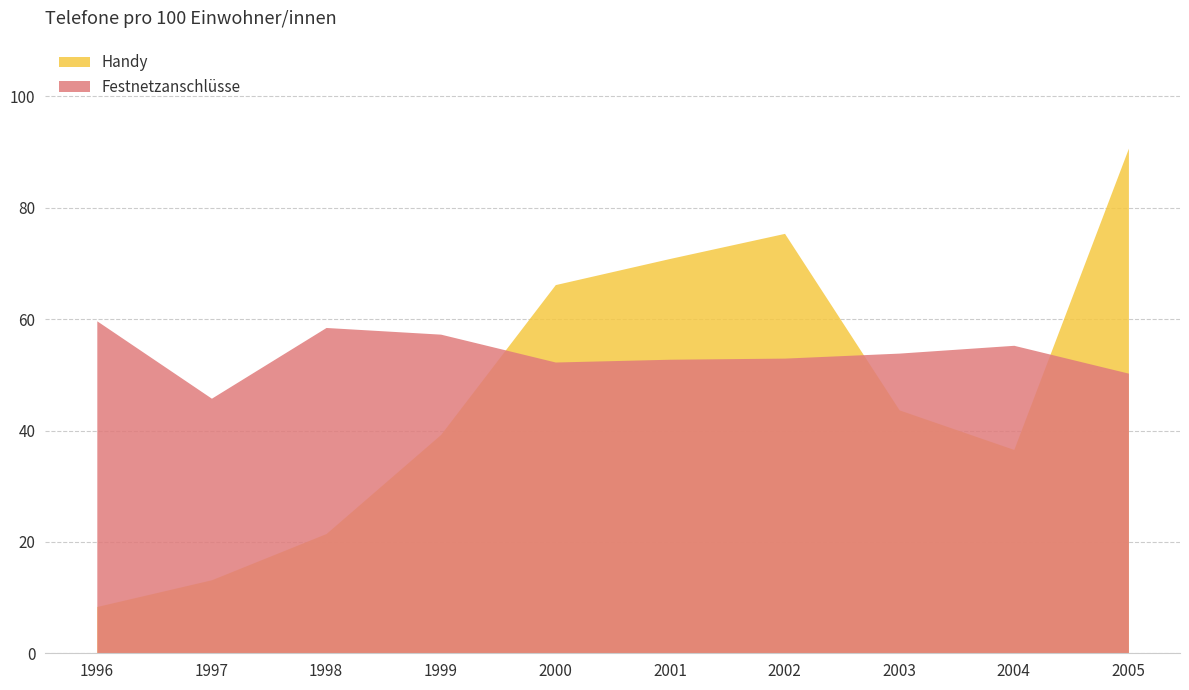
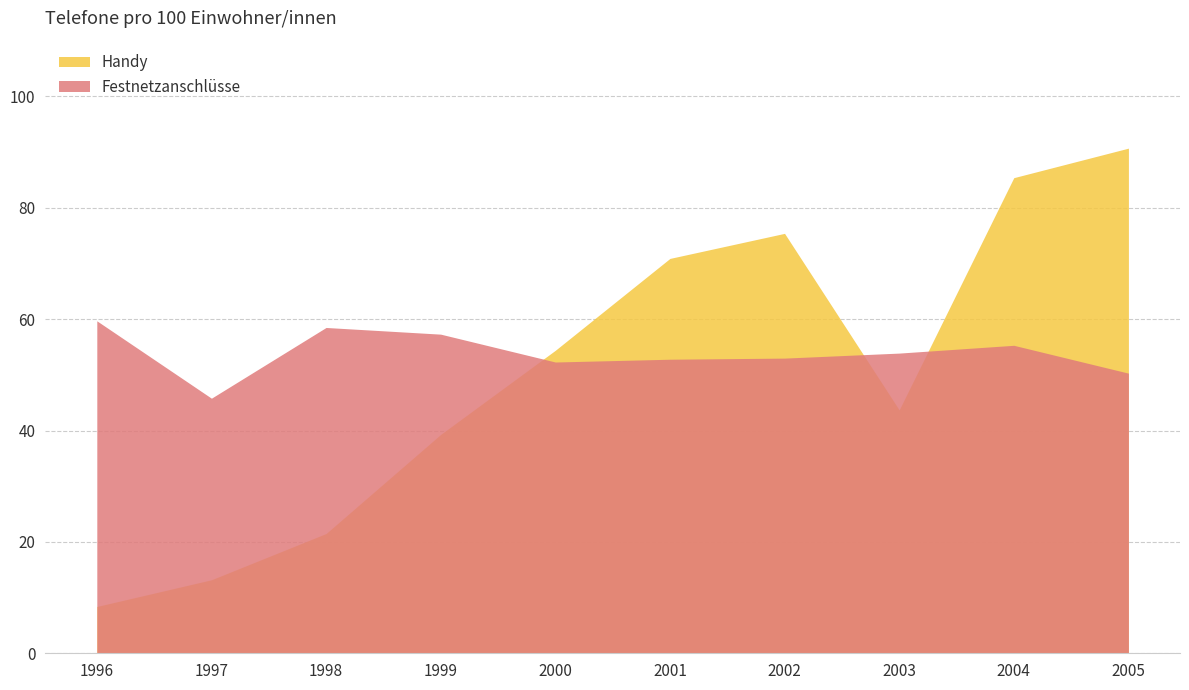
Handy, 2000: 66 -> 54
Handy, 2004: 37 -> 85
